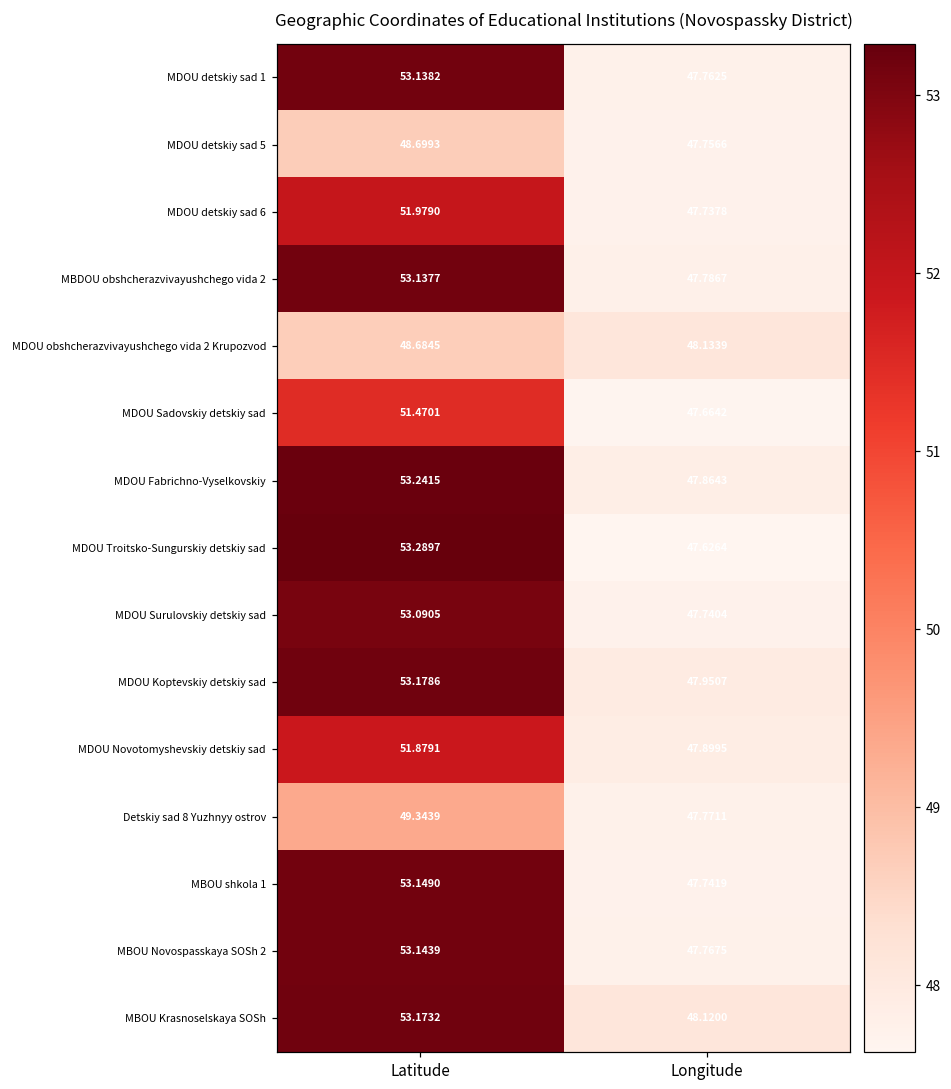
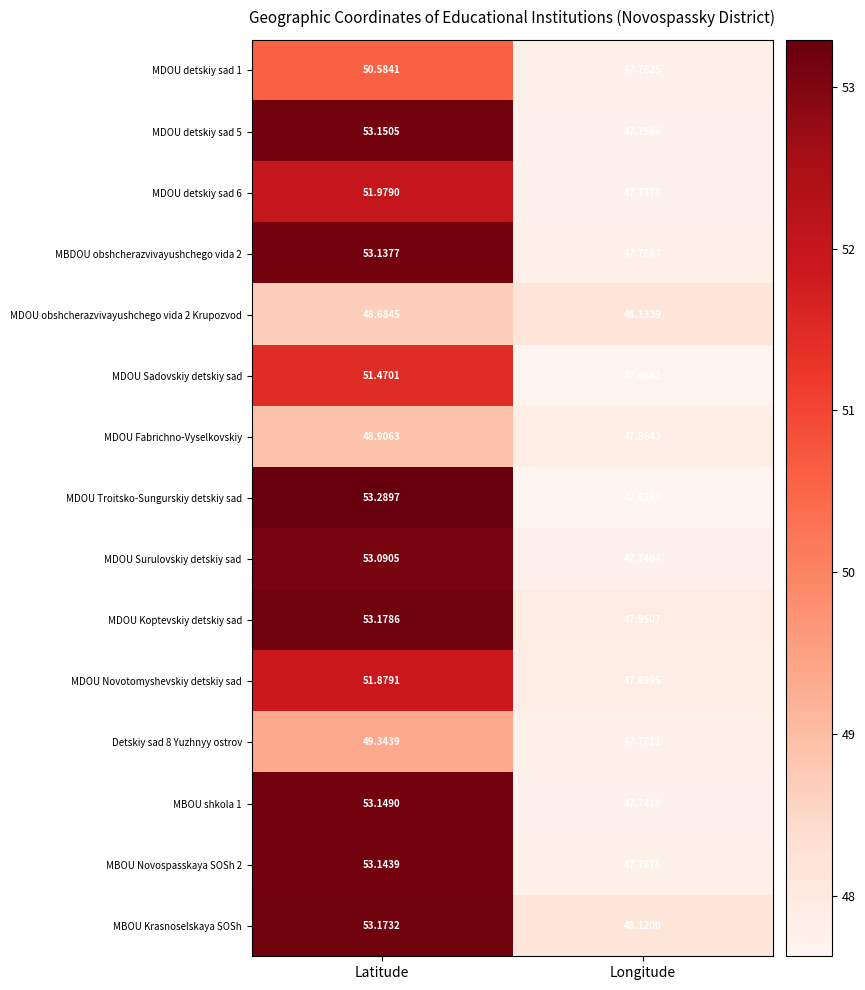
MDOU detskiy sad 1, Latitude: 53.1382 -> 50.5841
MDOU detskiy sad 5, Latitude: 48.6993 -> 53.1505
MDOU Fabrichno-Vyselkovskiy, Latitude: 53.2415 -> 48.9063
